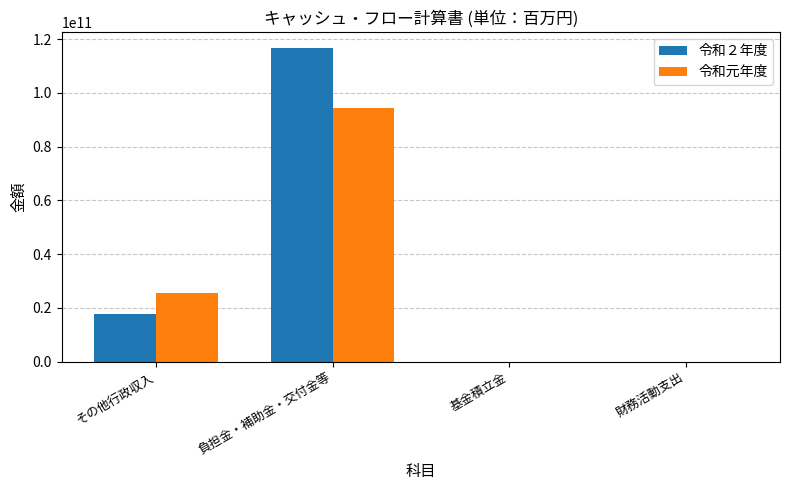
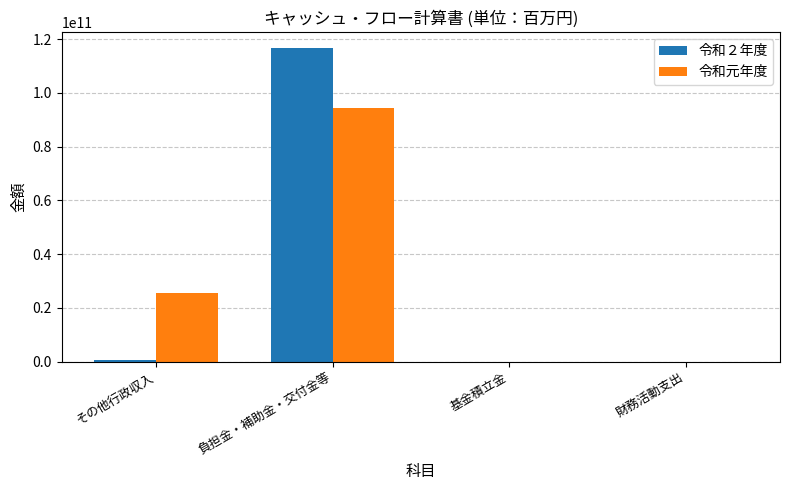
令和２年度, その他行政収入: 18000000000 -> 1000000000
